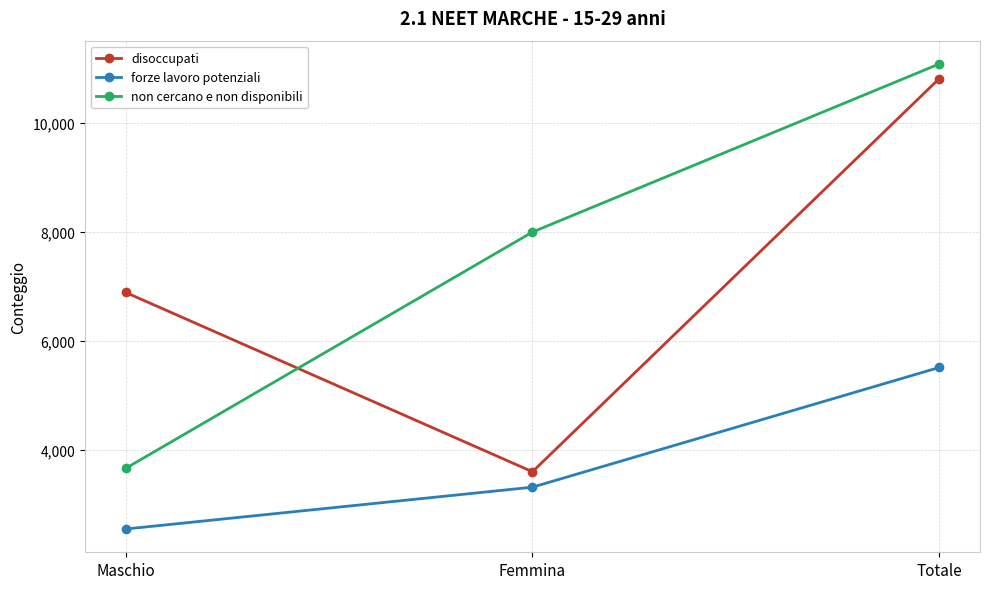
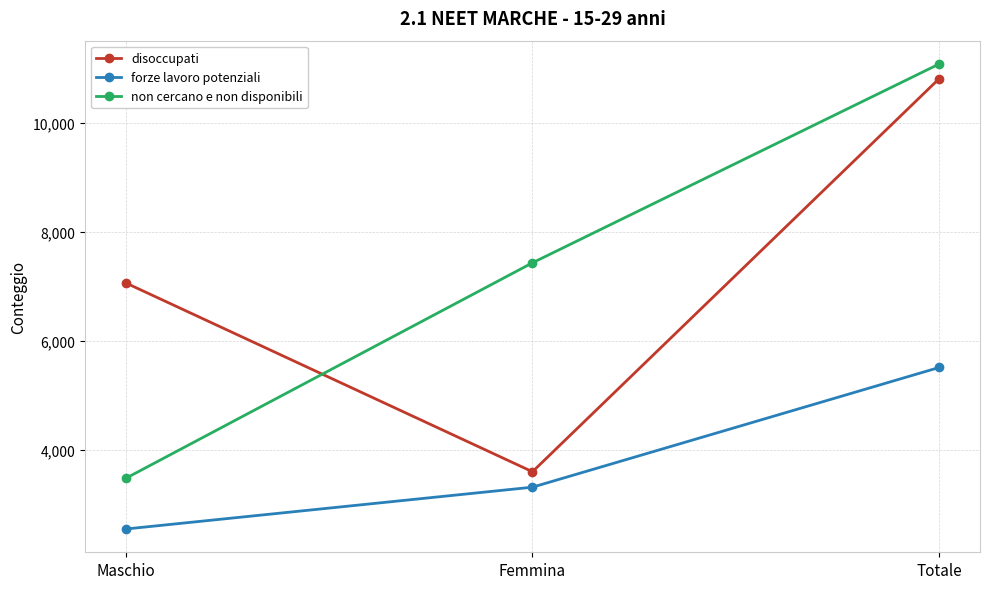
disoccupati, Maschio: 6,900 -> 7,100
non cercano e non disponibili, Maschio: 3,700 -> 3,500
non cercano e non disponibili, Femmina: 8,000 -> 7,400
